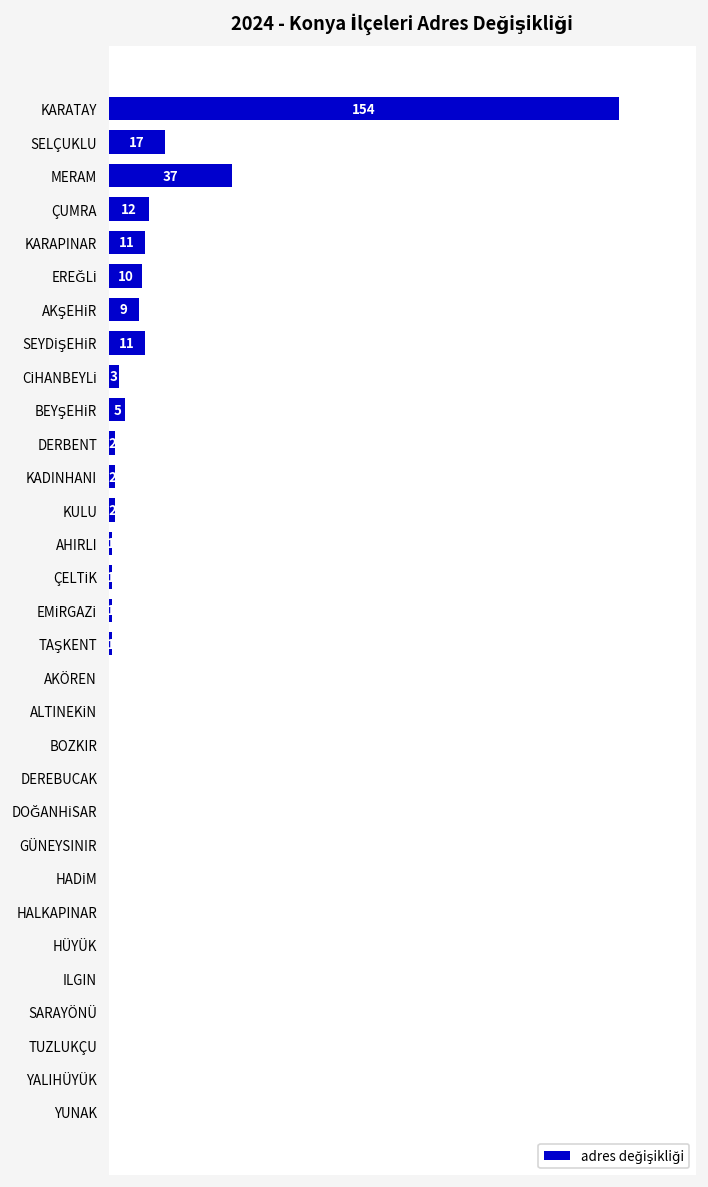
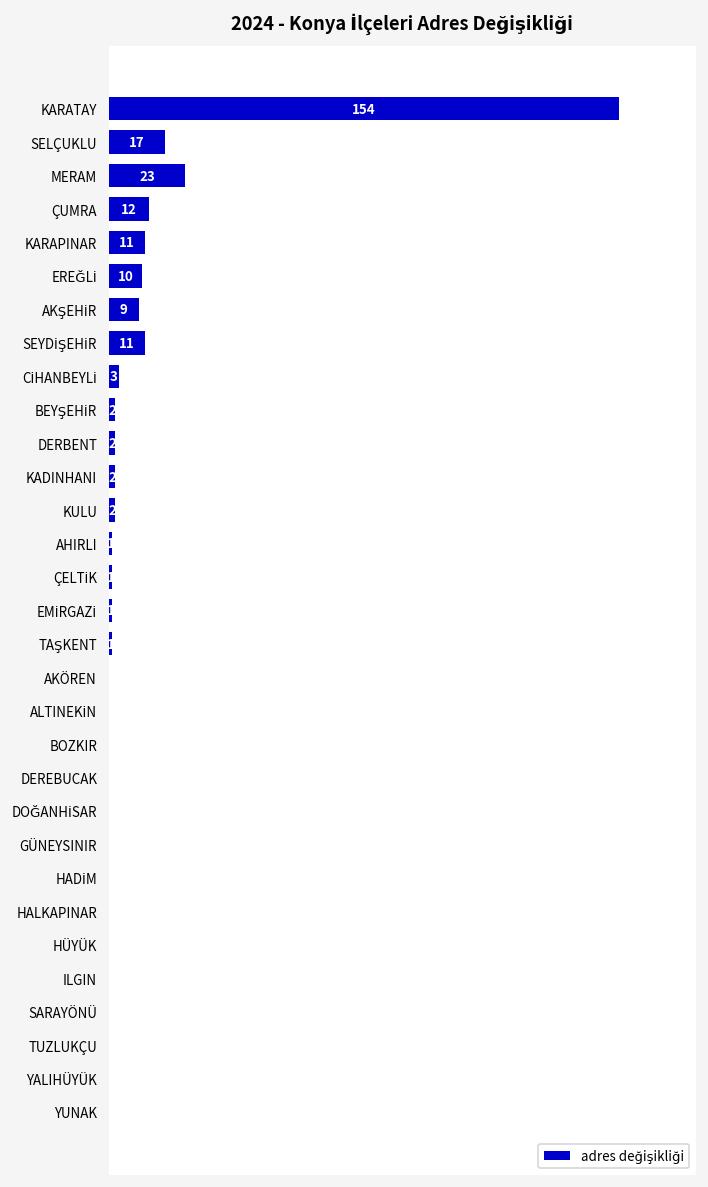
MERAM: 37 -> 23
BEYŞEHİR: 5 -> 2
